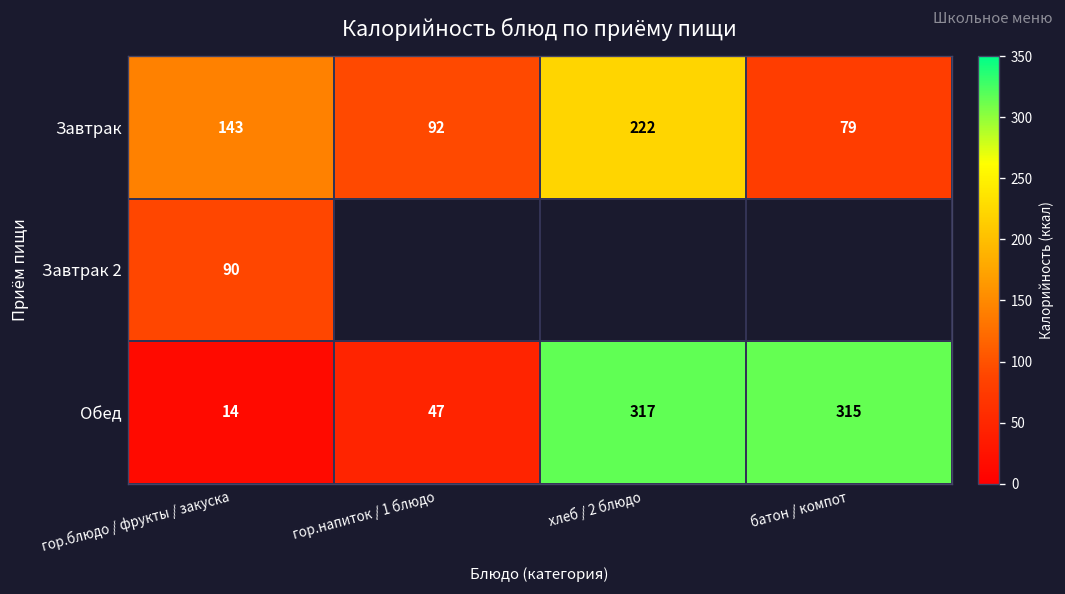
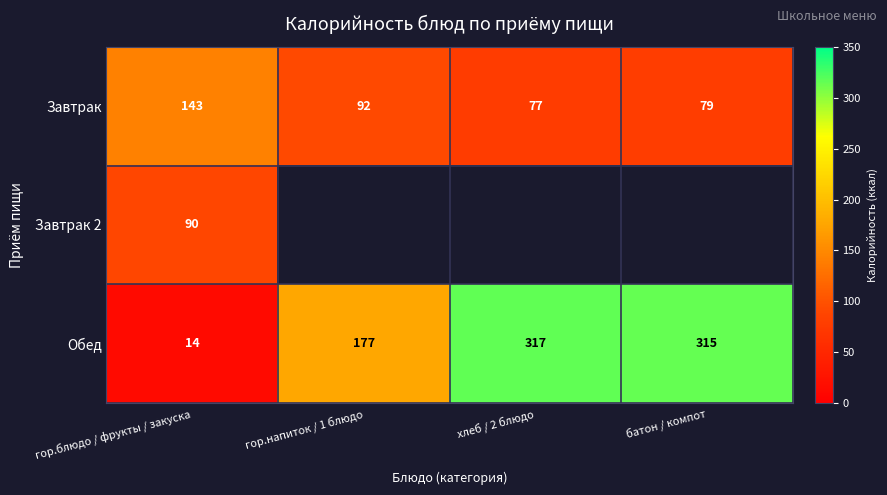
Завтрак, хлеб / 2 блюдо: 222 -> 77
Обед, гор.напиток / 1 блюдо: 47 -> 177
